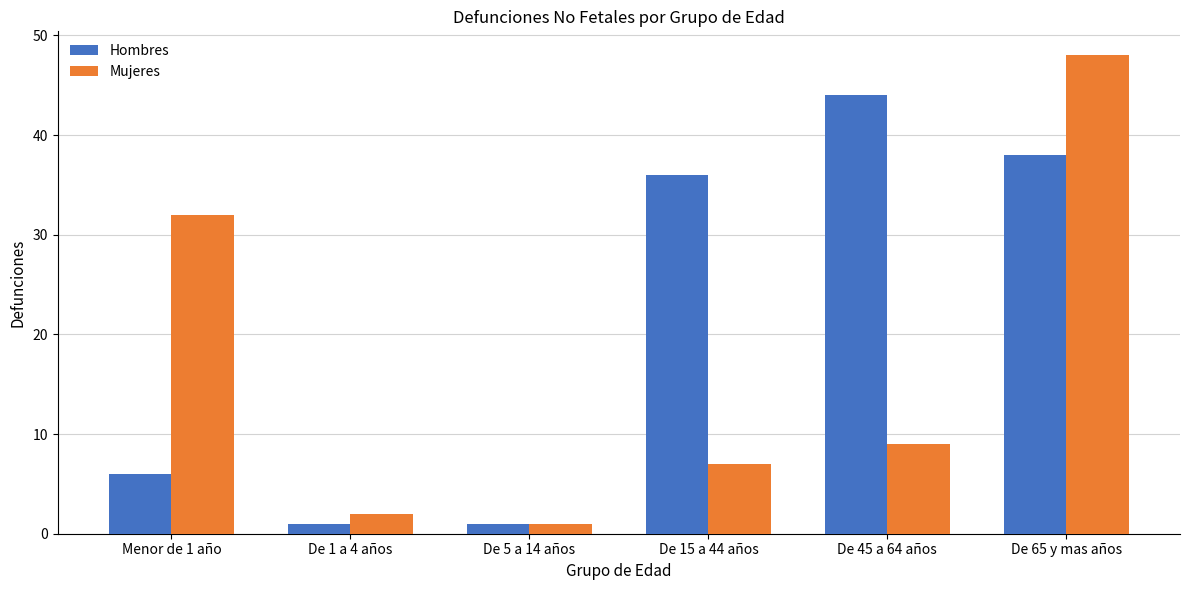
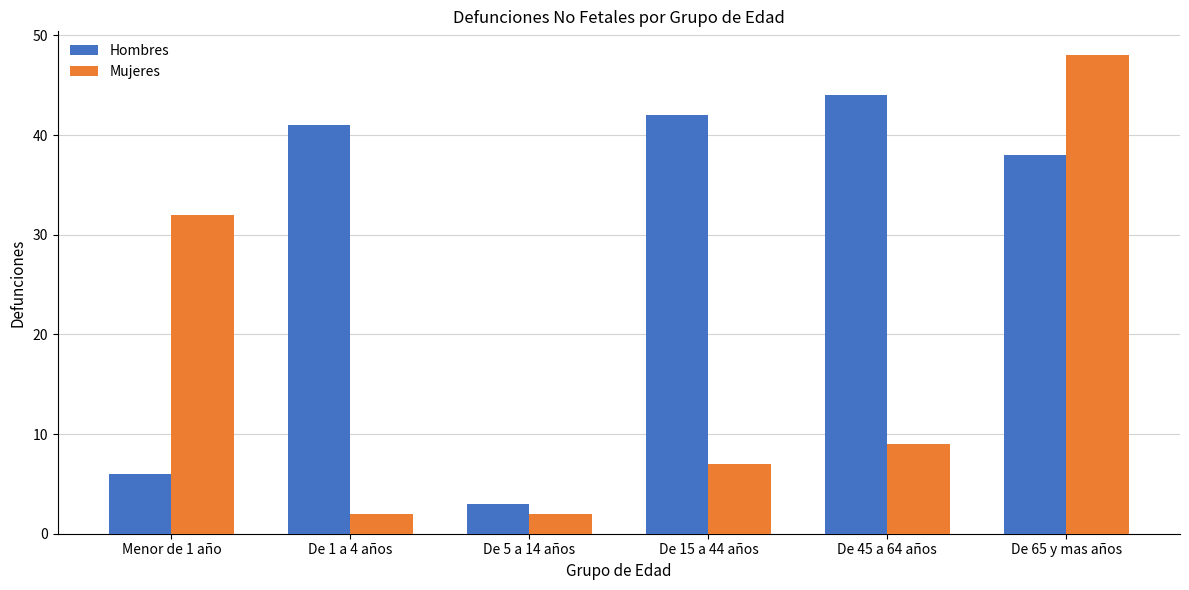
Hombres, De 1 a 4 años: 1 -> 41
Hombres, De 5 a 14 años: 1 -> 3
Mujeres, De 5 a 14 años: 1 -> 2
Hombres, De 15 a 44 años: 36 -> 42
